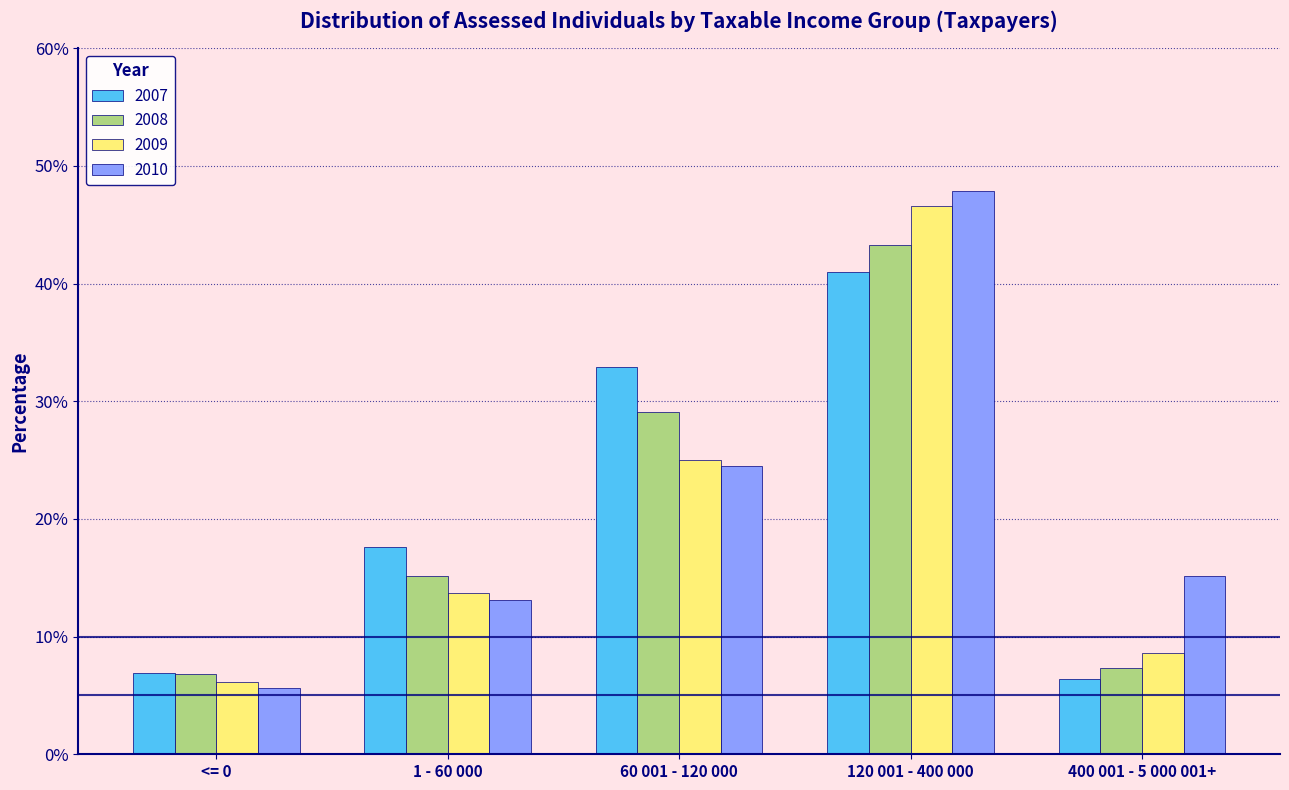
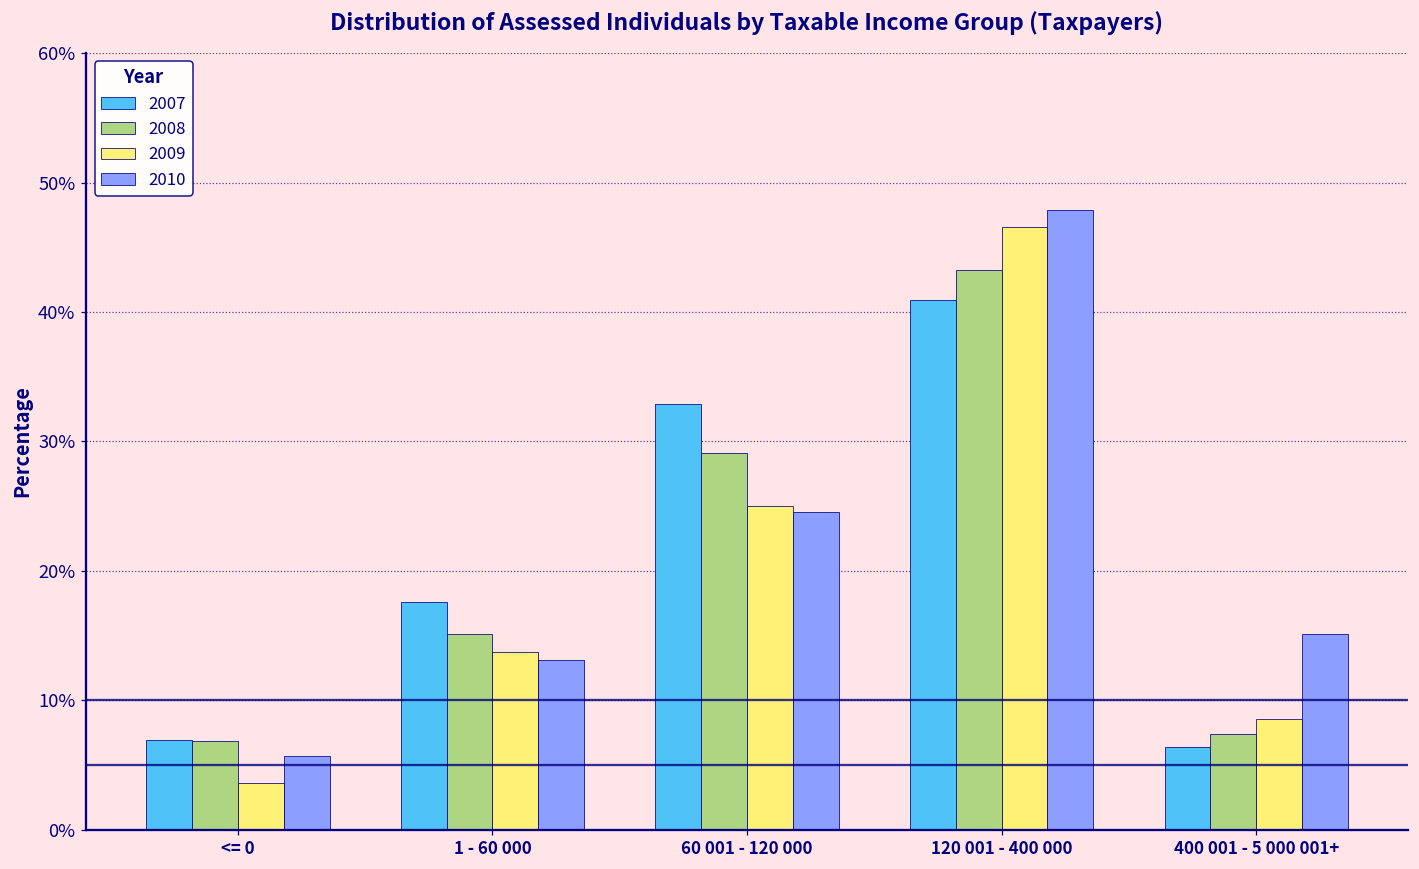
2009, <= 0: 6.1% -> 3.6%
